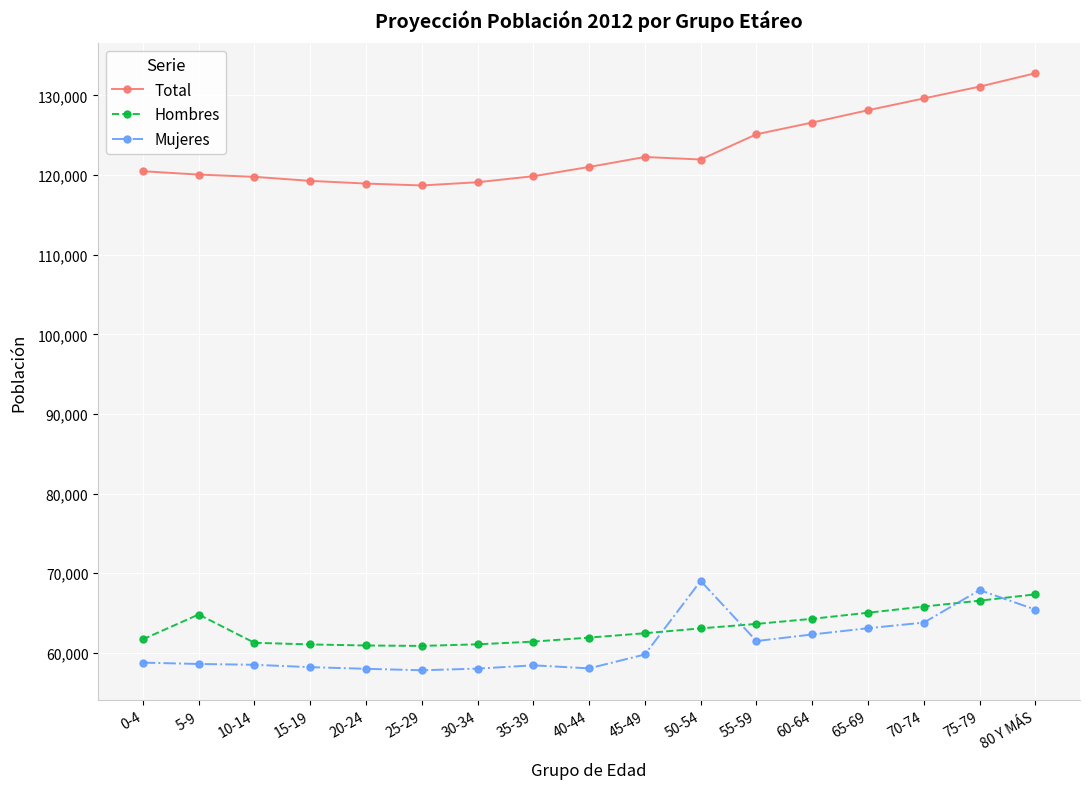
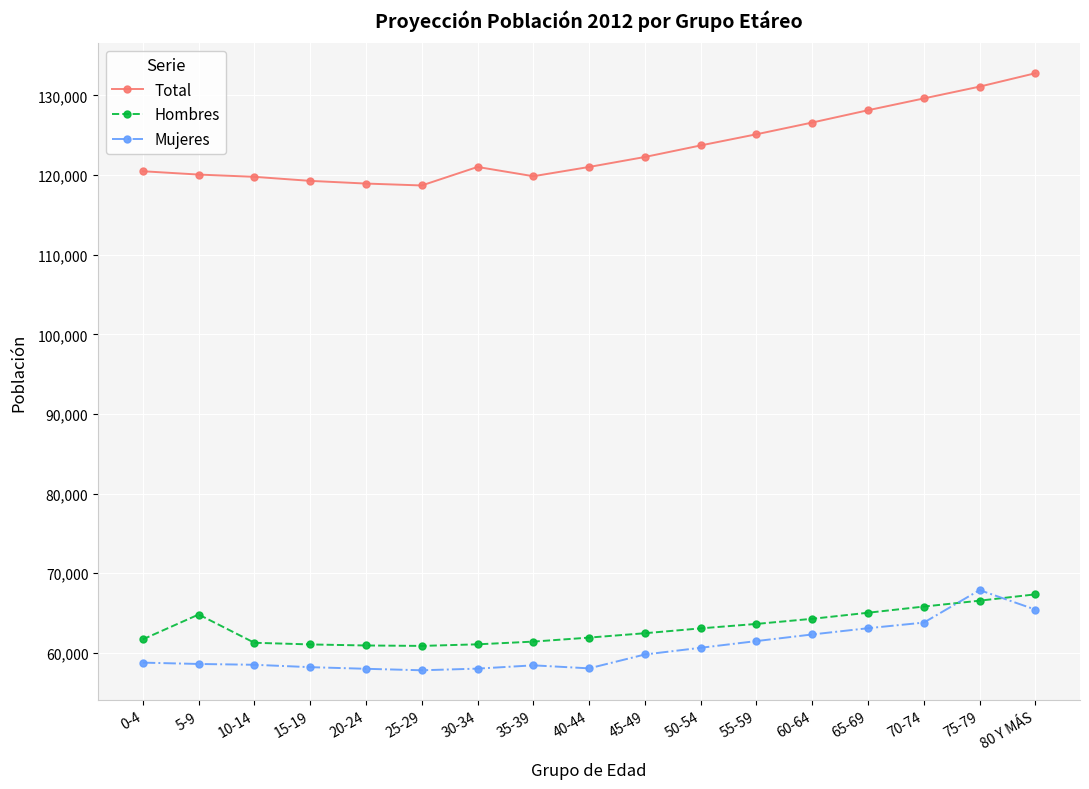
Total, 30-34: 119,000 -> 121,000
Total, 50-54: 122,000 -> 124,000
Mujeres, 50-54: 69,000 -> 61,000
